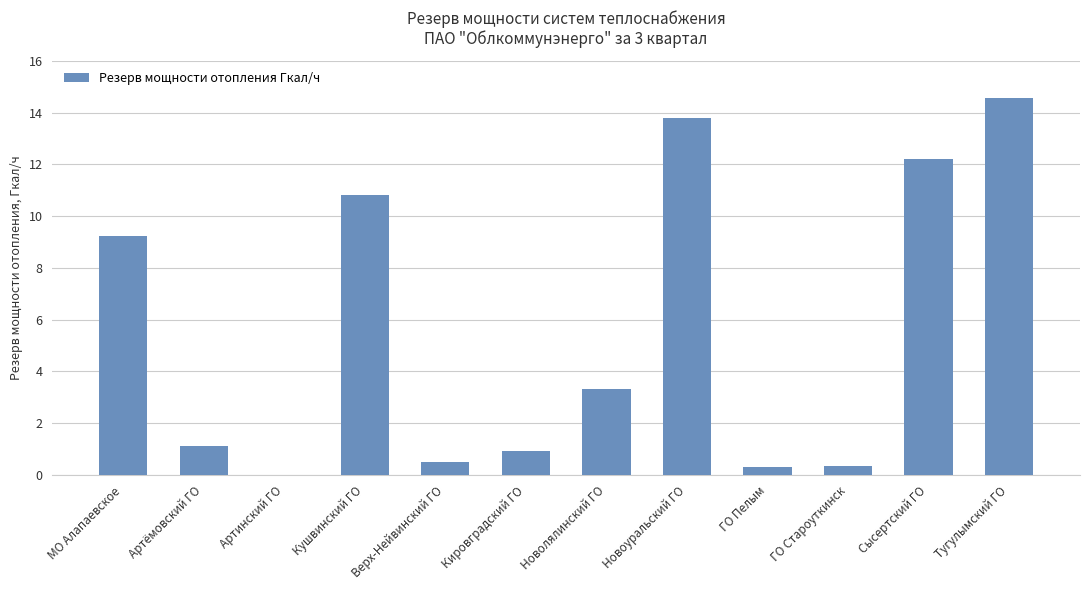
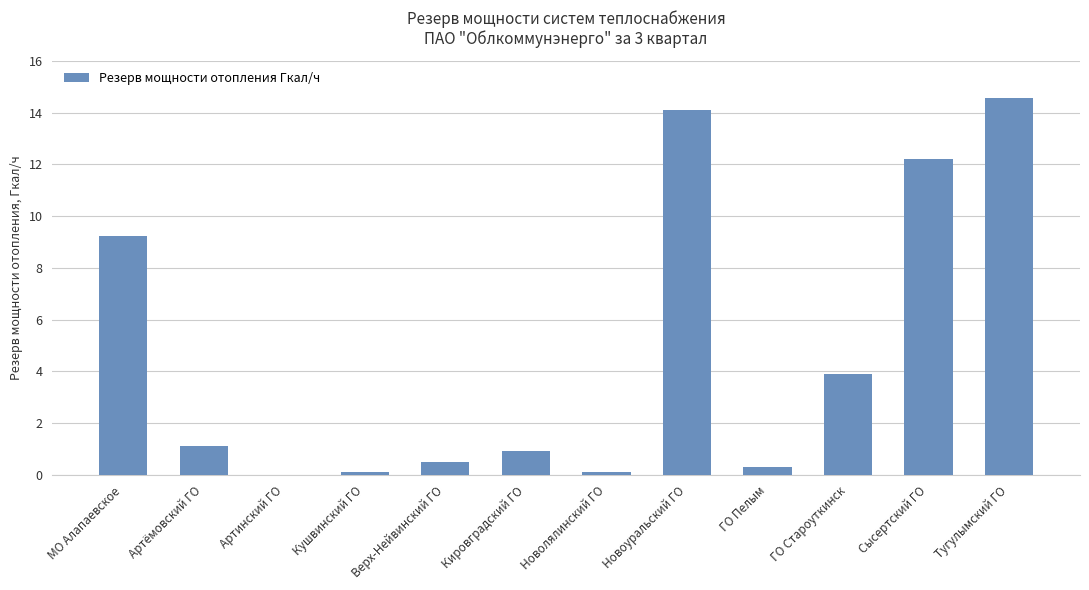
Кушвинский ГО: 10.8 -> 0.1
Новолялинский ГО: 3.3 -> 0.1
Новоуральский ГО: 13.8 -> 14.1
ГО Староуткинск: 0.4 -> 3.9
